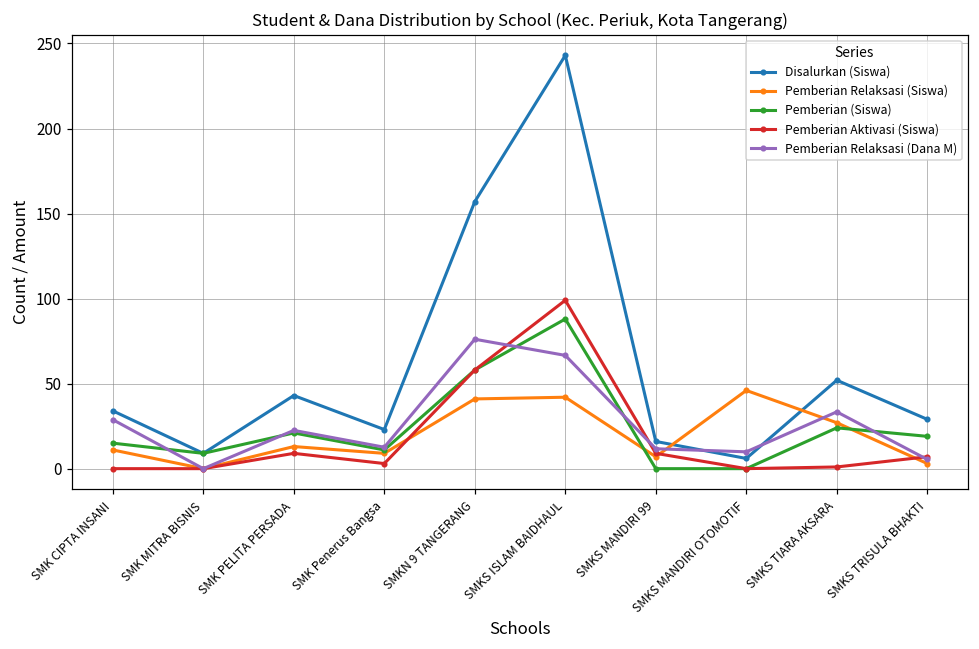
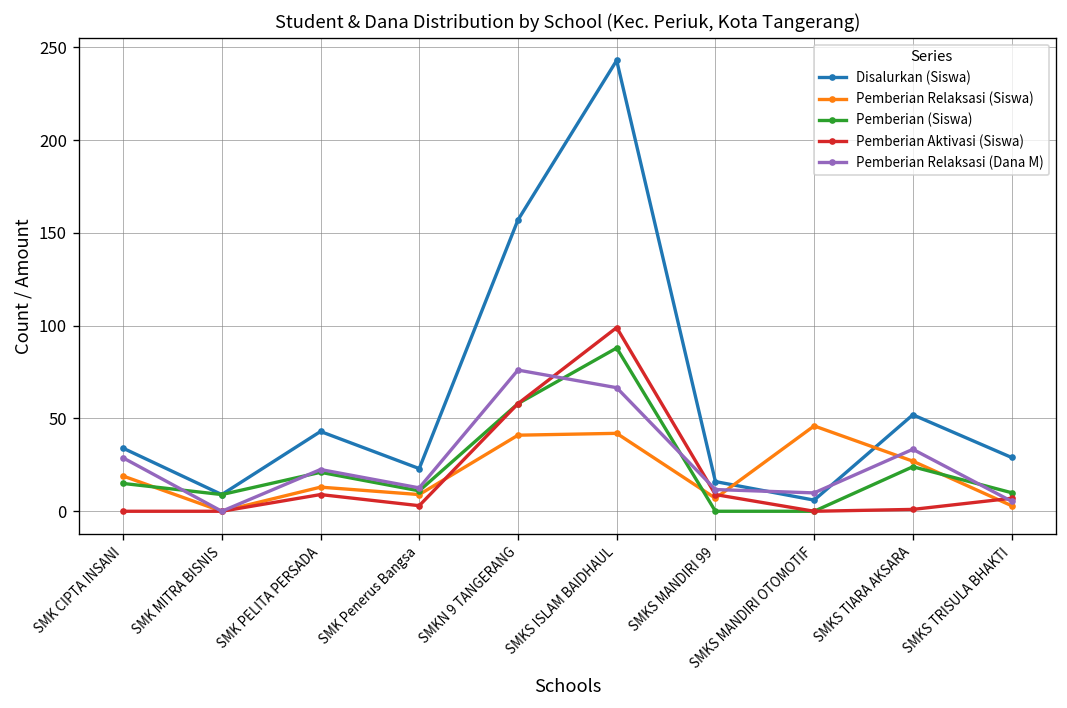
Pemberian Relaksasi (Siswa), SMK CIPTA INSANI: 11 -> 19
Pemberian (Siswa), SMKS TRISULA BHAKTI: 19 -> 10
